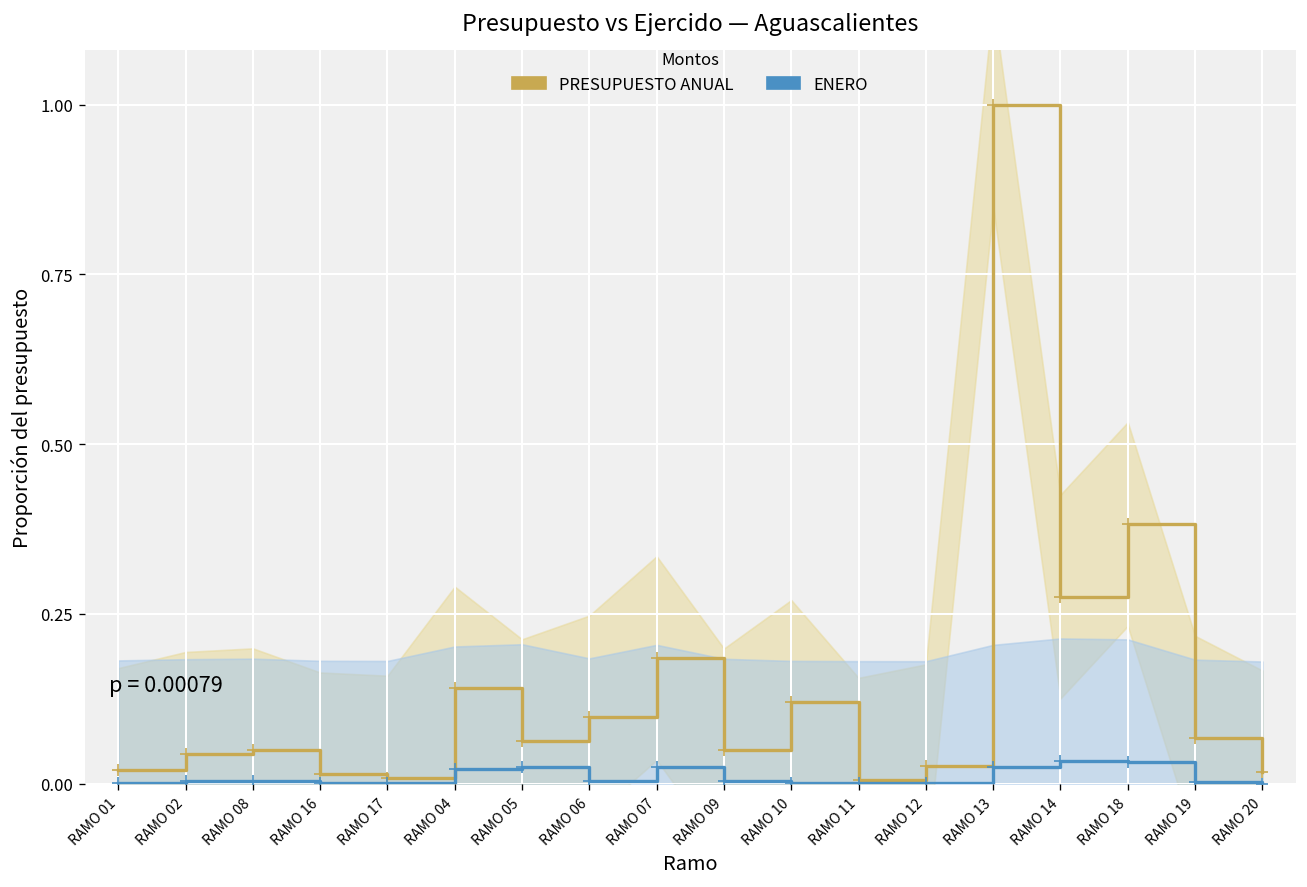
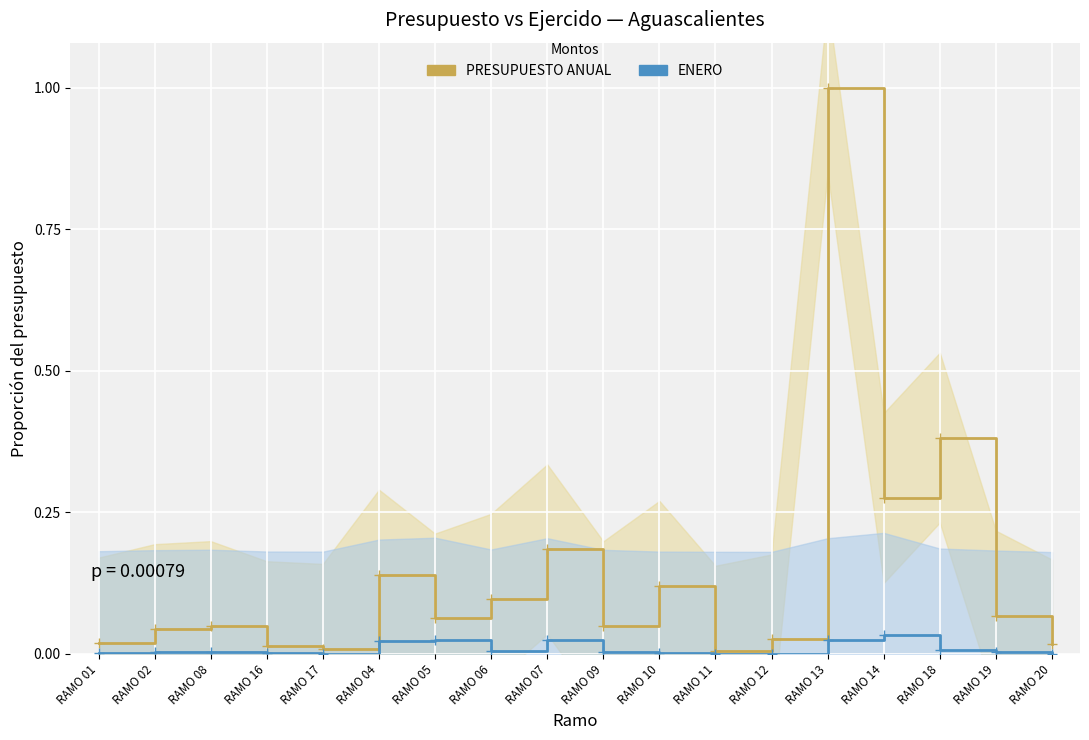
ENERO, RAMO 18: 0.03 -> 0.01
